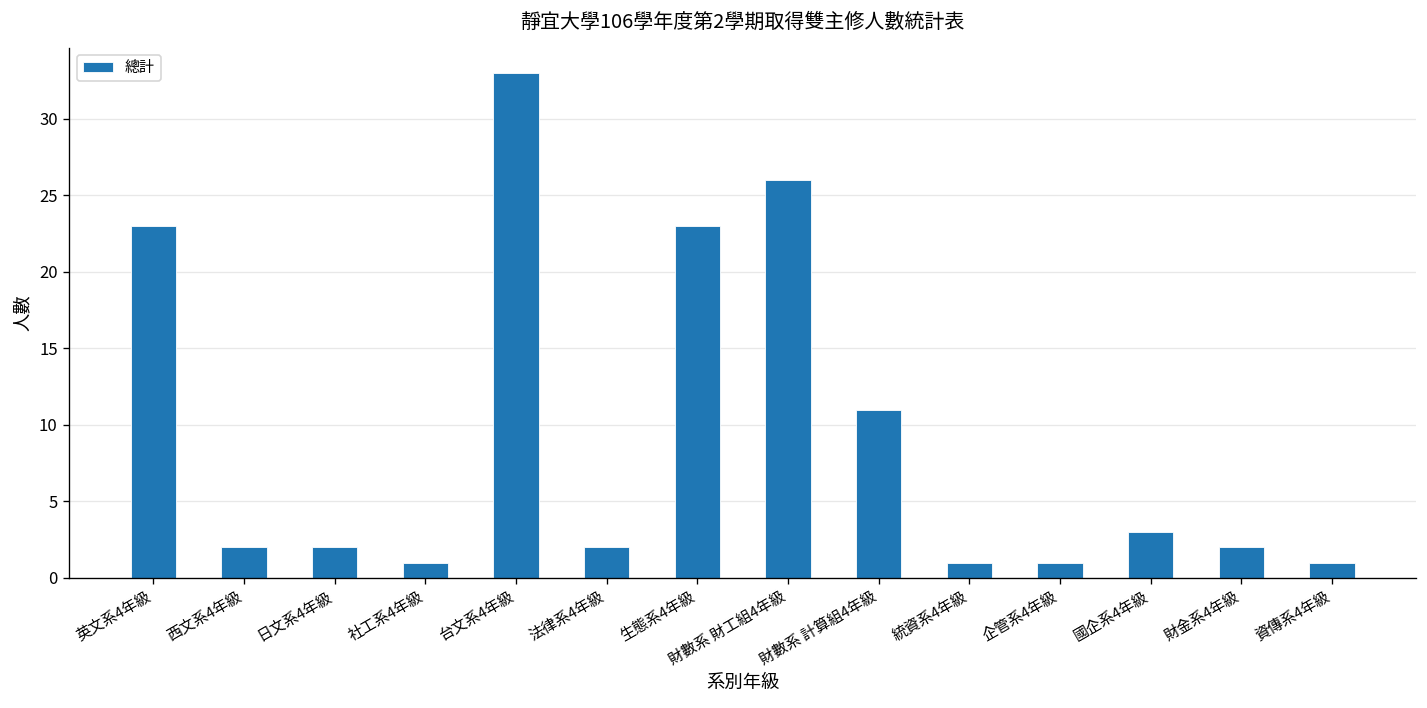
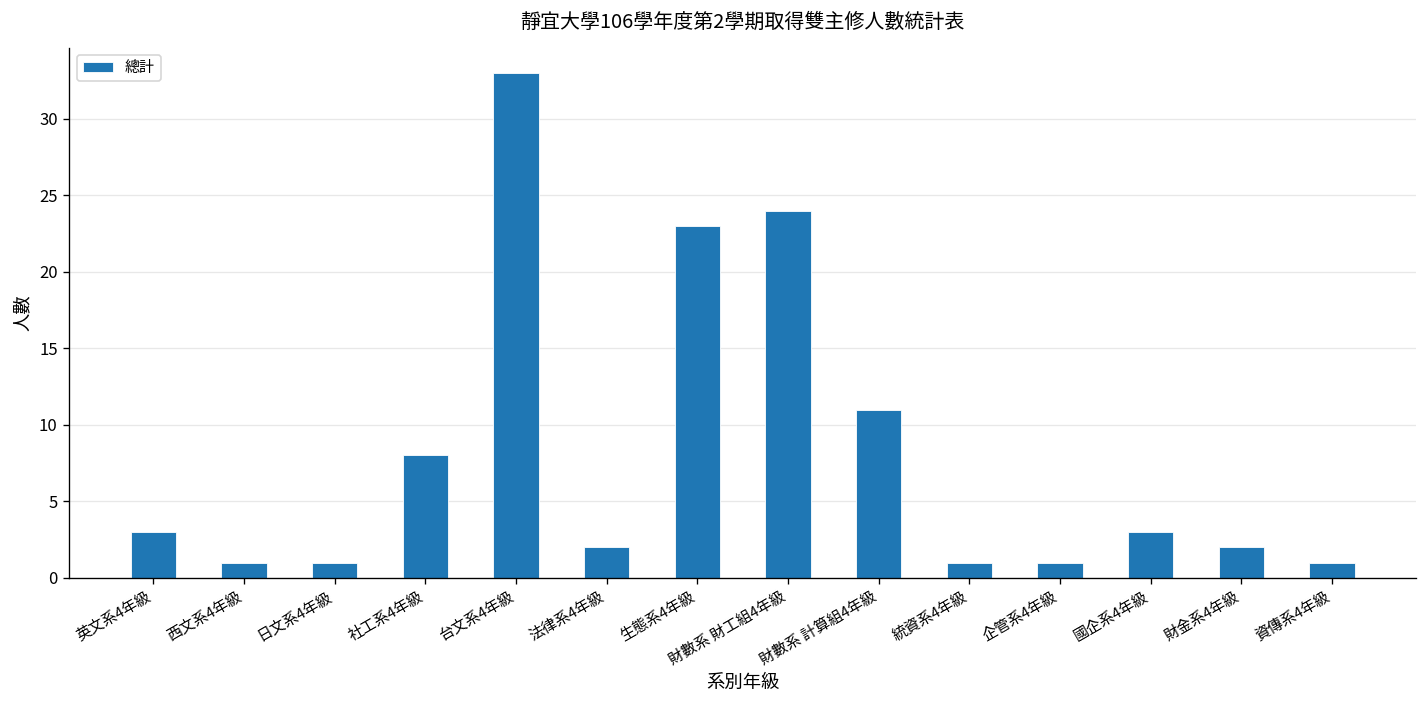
英文系4年級: 23 -> 3
西文系4年級: 2 -> 1
日文系4年級: 2 -> 1
社工系4年級: 1 -> 8
財數系 財工組4年級: 26 -> 24
